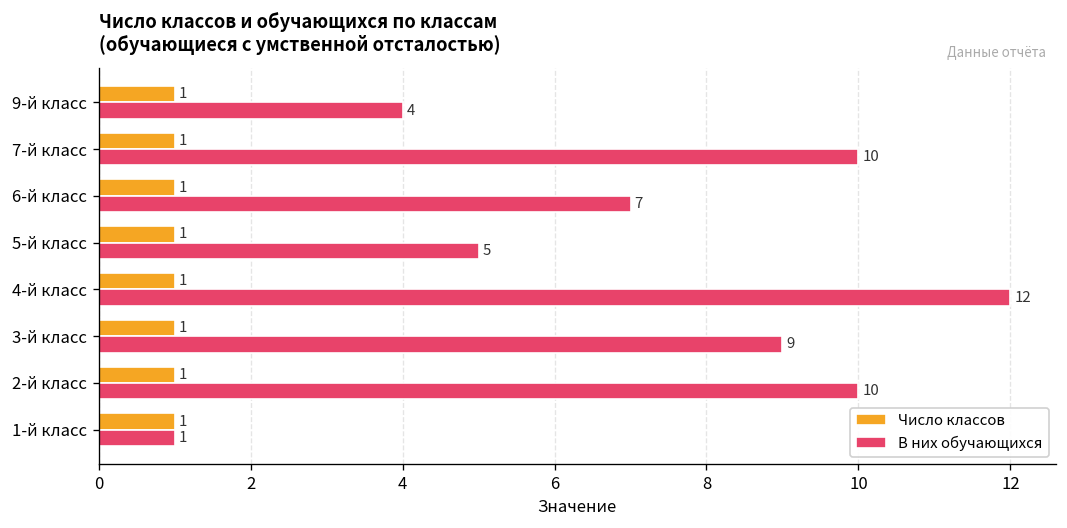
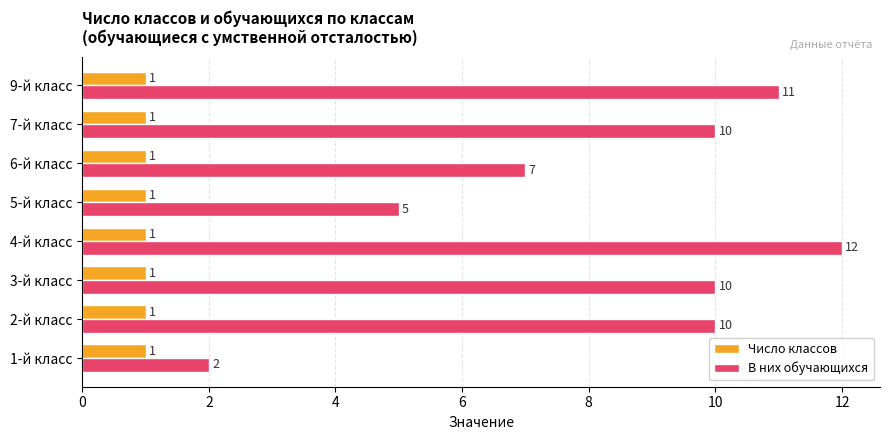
В них обучающихся, 9-й класс: 4 -> 11
В них обучающихся, 3-й класс: 9 -> 10
В них обучающихся, 1-й класс: 1 -> 2
